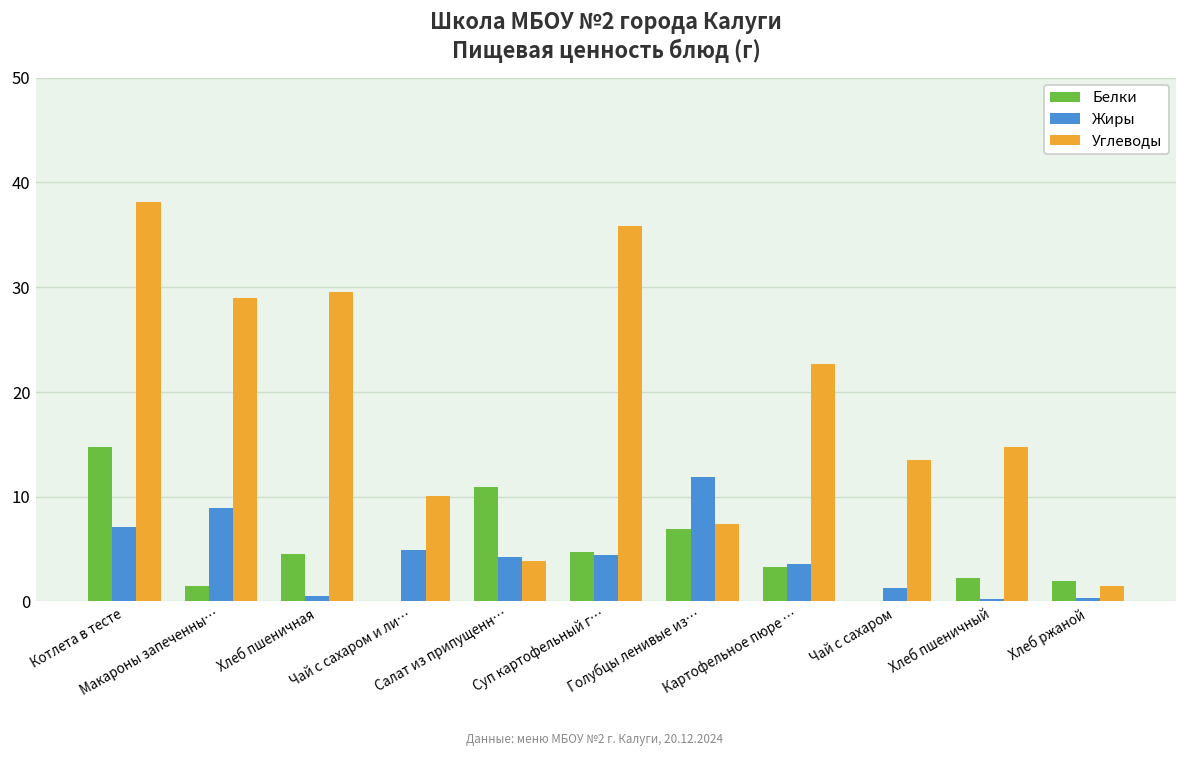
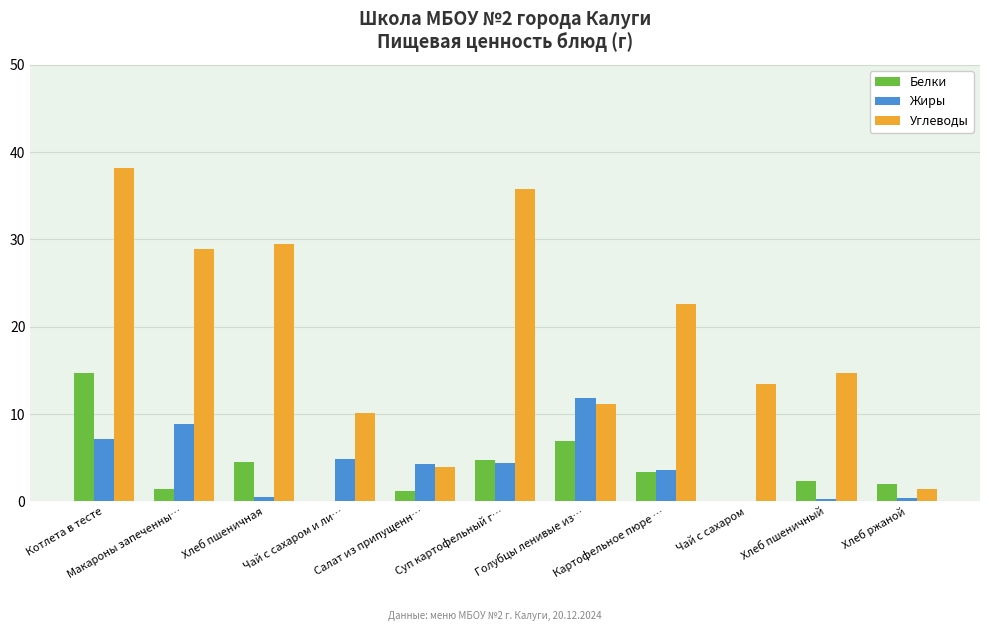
Белки, Салат из припущенн…: 11 -> 1
Углеводы, Голубцы ленивые из…: 7 -> 11
Жиры, Чай с сахаром: 1 -> 0
